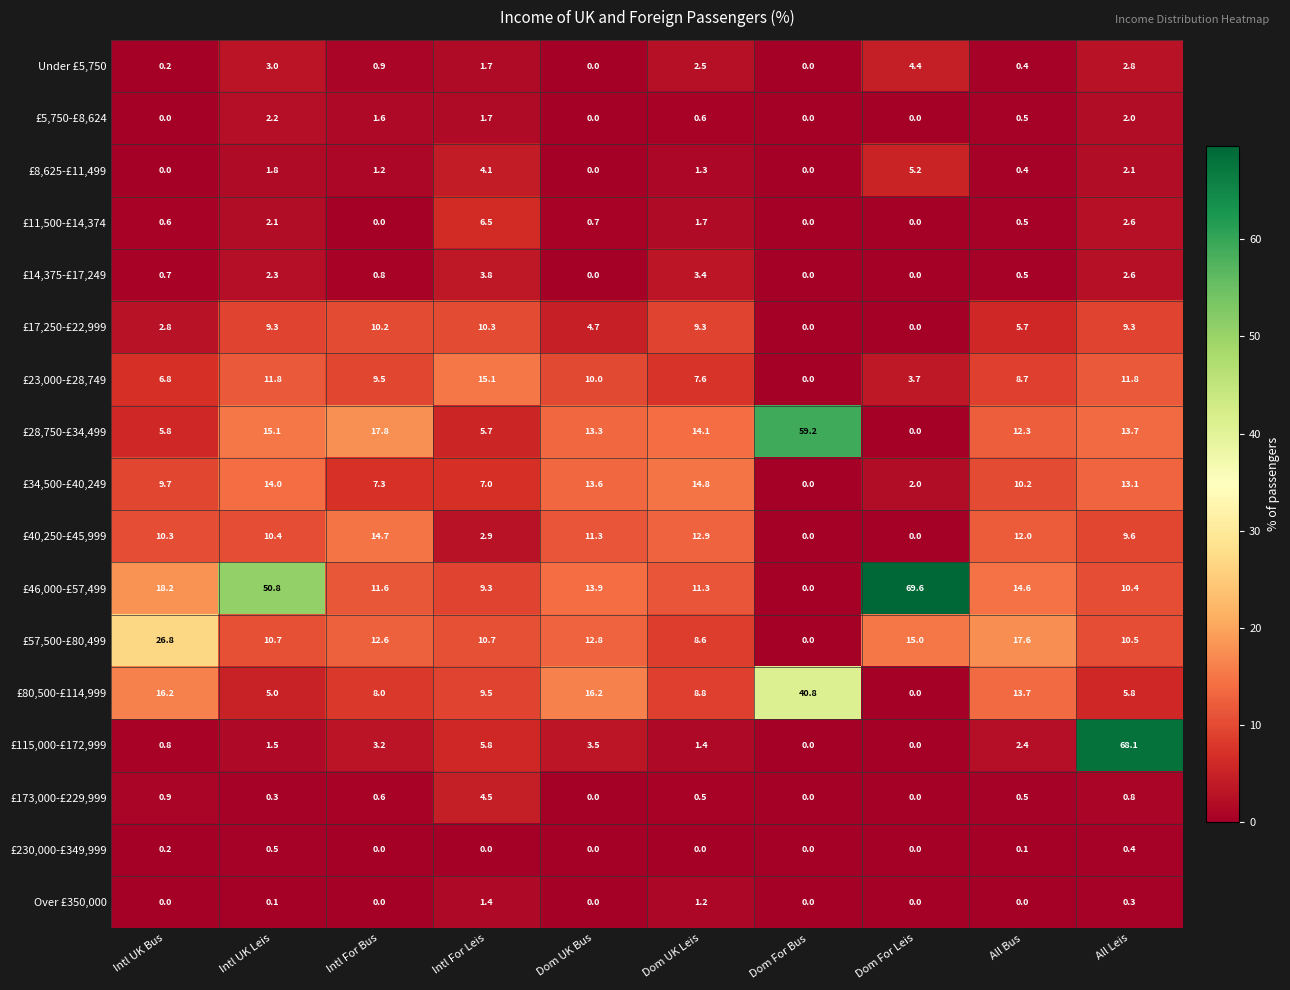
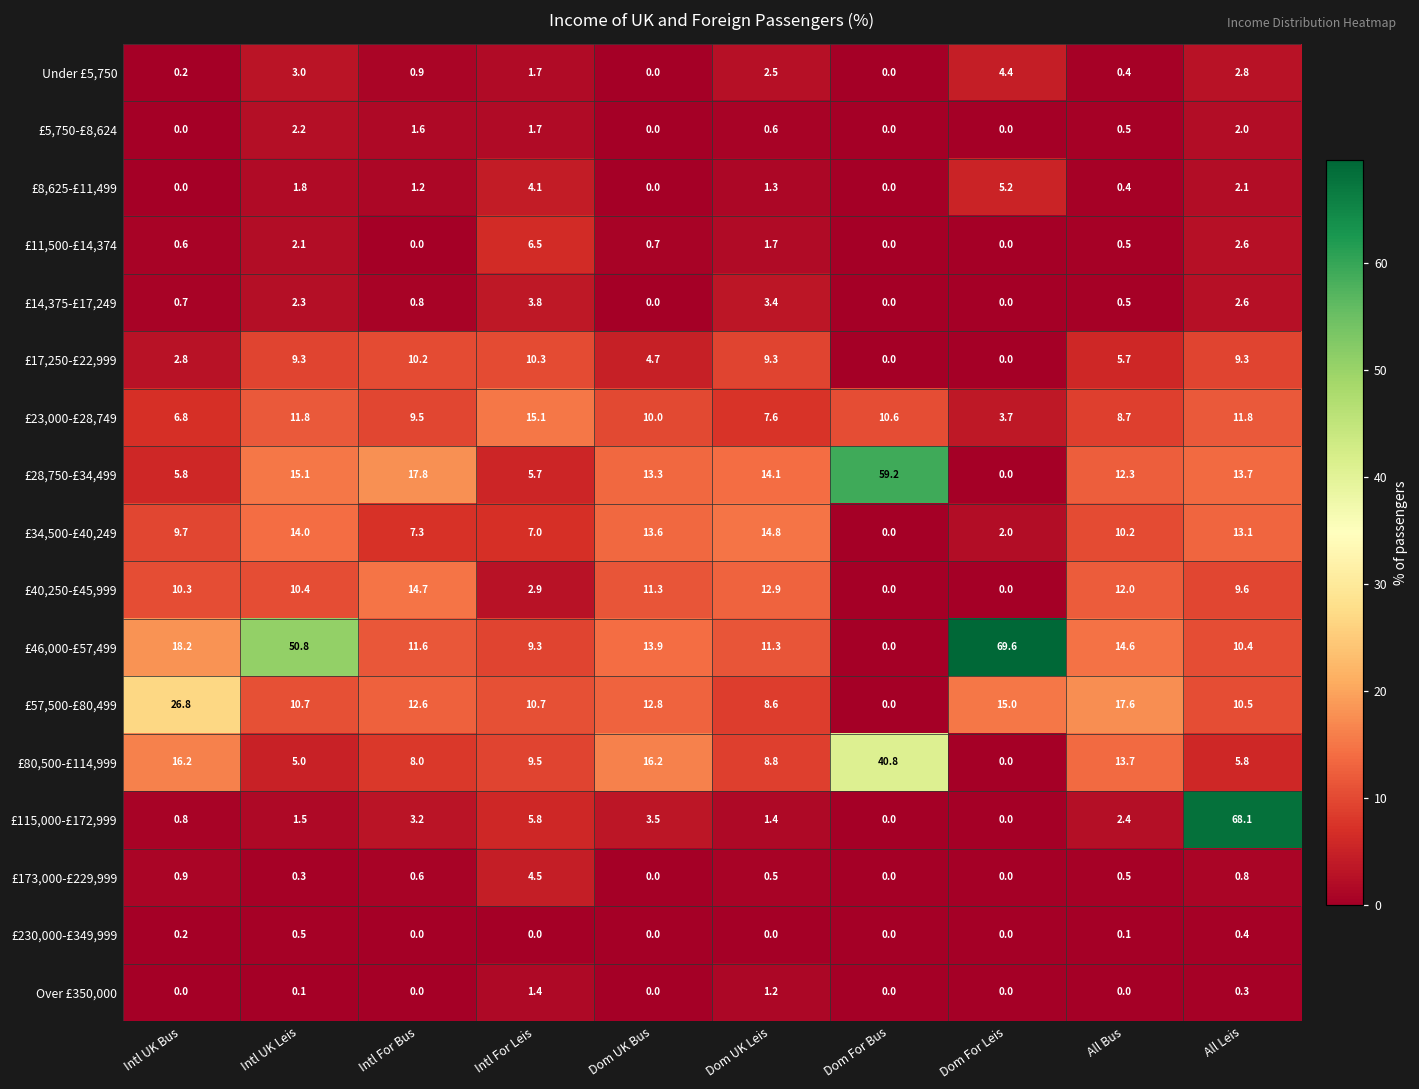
£23,000-£28,749, Dom For Bus: 0.0 -> 10.6
